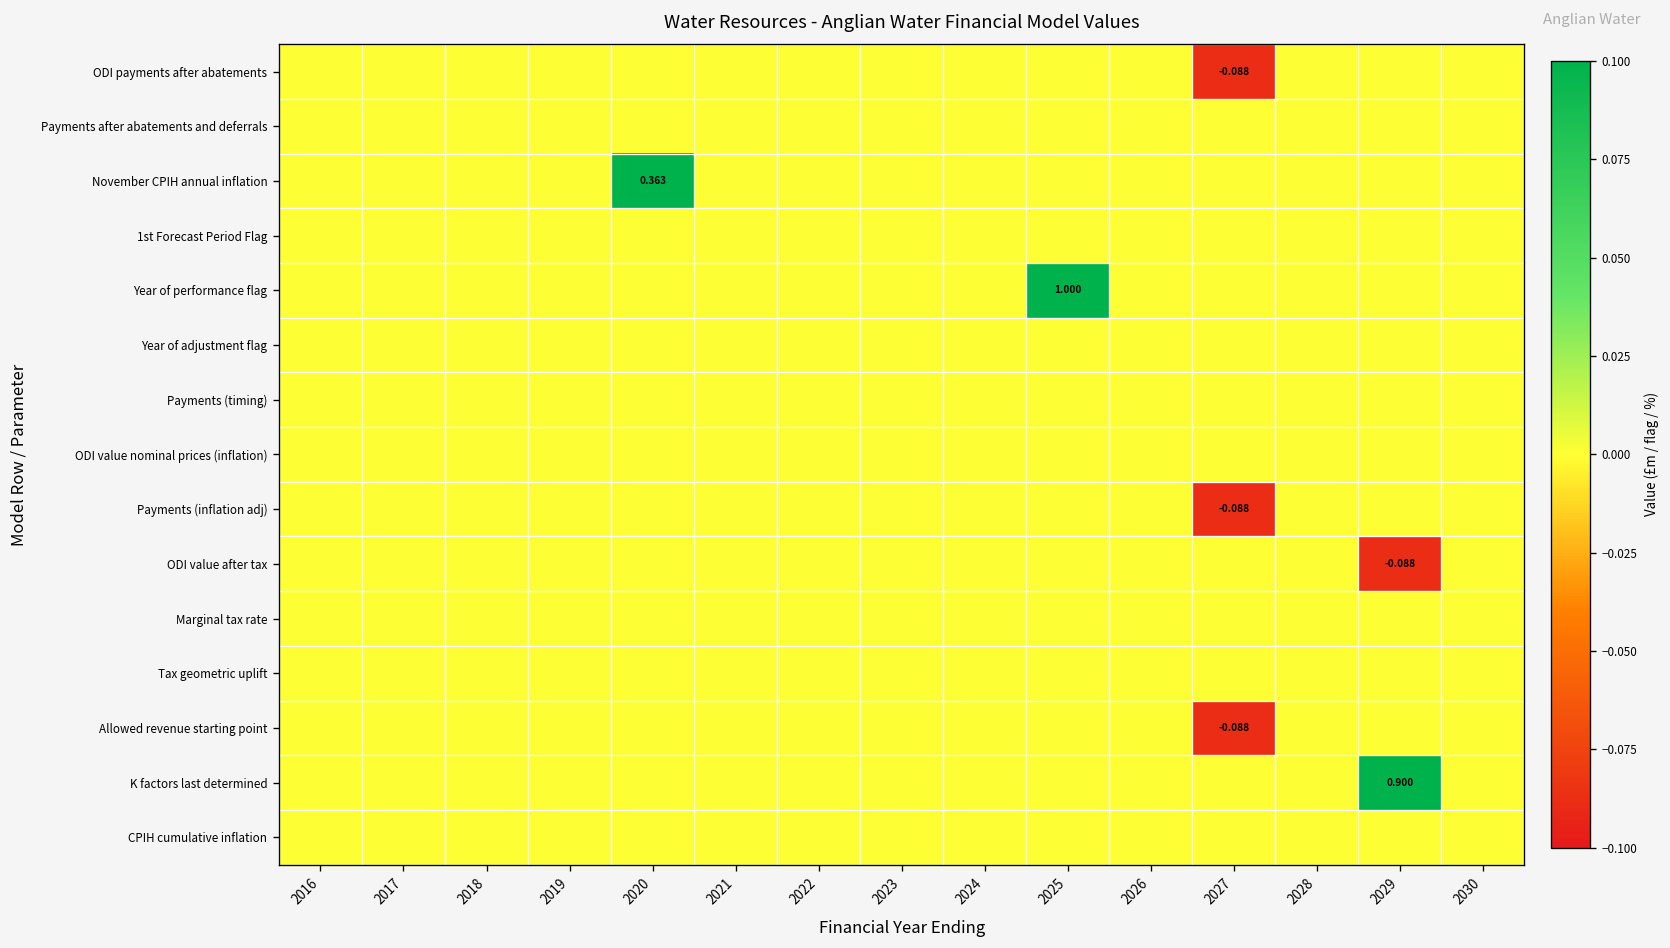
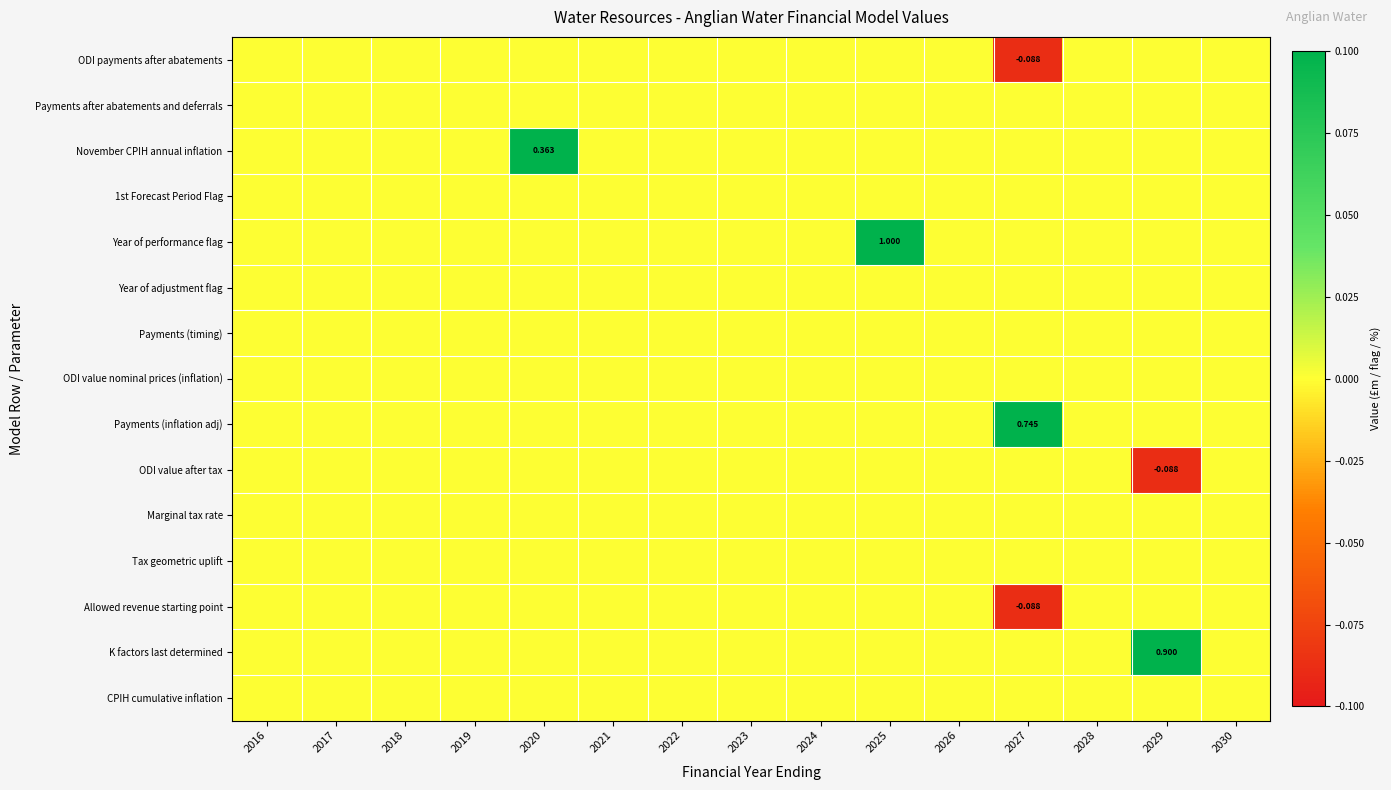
Payments (inflation adj), 2027: -0.088 -> 0.745
